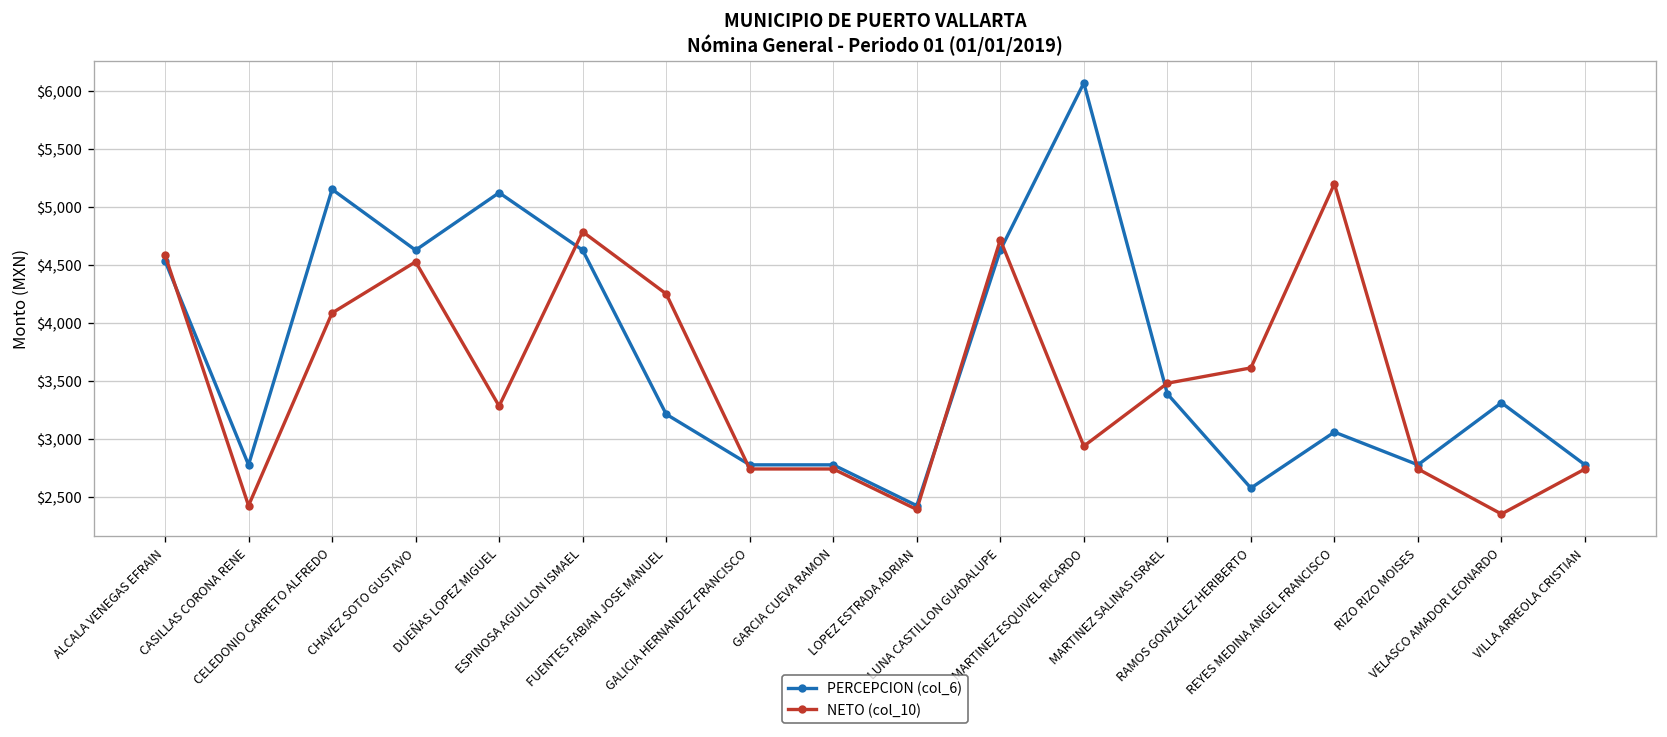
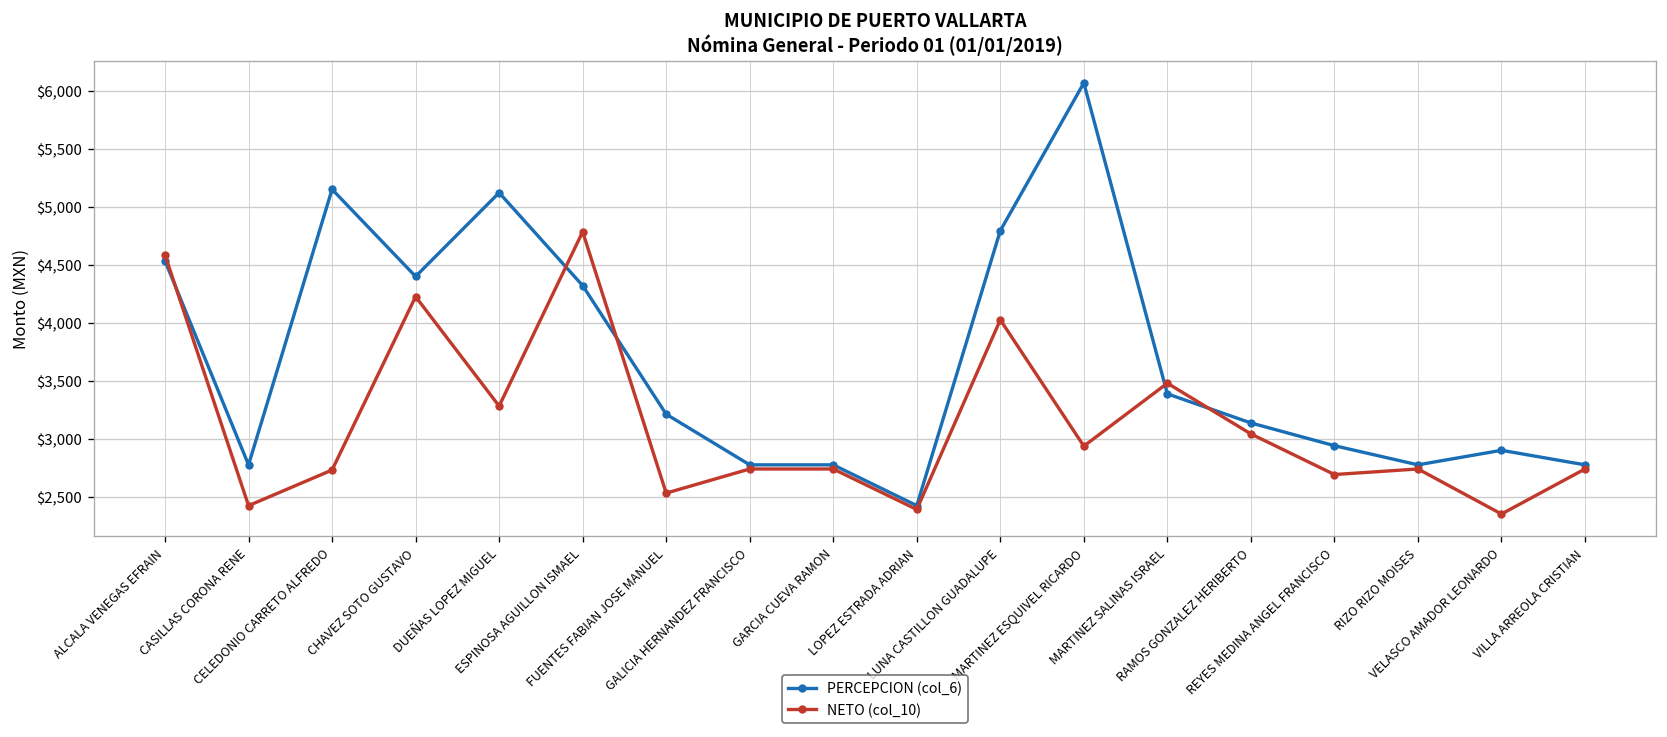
NETO (col_10), CELEDONIO CARRETO ALFREDO: $4,100 -> $2,700
PERCEPCION (col_6), CHAVEZ SOTO GUSTAVO: $4,600 -> $4,400
NETO (col_10), CHAVEZ SOTO GUSTAVO: $4,500 -> $4,200
PERCEPCION (col_6), ESPINOSA AGUILLON ISMAEL: $4,600 -> $4,300
NETO (col_10), FUENTES FABIAN JOSE MANUEL: $4,200 -> $2,500
PERCEPCION (col_6), LUNA CASTILLON GUADALUPE: $4,600 -> $4,800
NETO (col_10), LUNA CASTILLON GUADALUPE: $4,700 -> $4,000
PERCEPCION (col_6), RAMOS GONZALEZ HERIBERTO: $2,600 -> $3,100
NETO (col_10), RAMOS GONZALEZ HERIBERTO: $3,600 -> $3,000
PERCEPCION (col_6), REYES MEDINA ANGEL FRANCISCO: $3,100 -> $2,900
NETO (col_10), REYES MEDINA ANGEL FRANCISCO: $5,200 -> $2,700
PERCEPCION (col_6), VELASCO AMADOR LEONARDO: $3,300 -> $2,900
